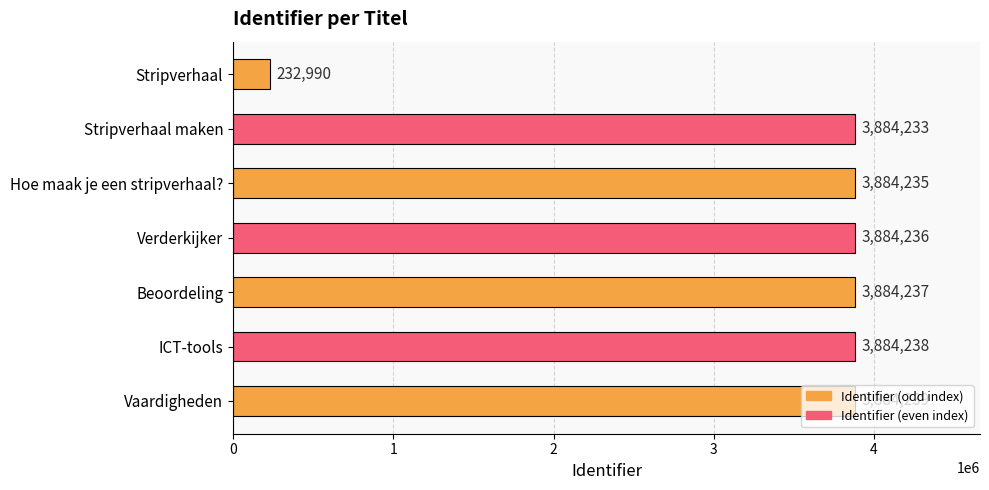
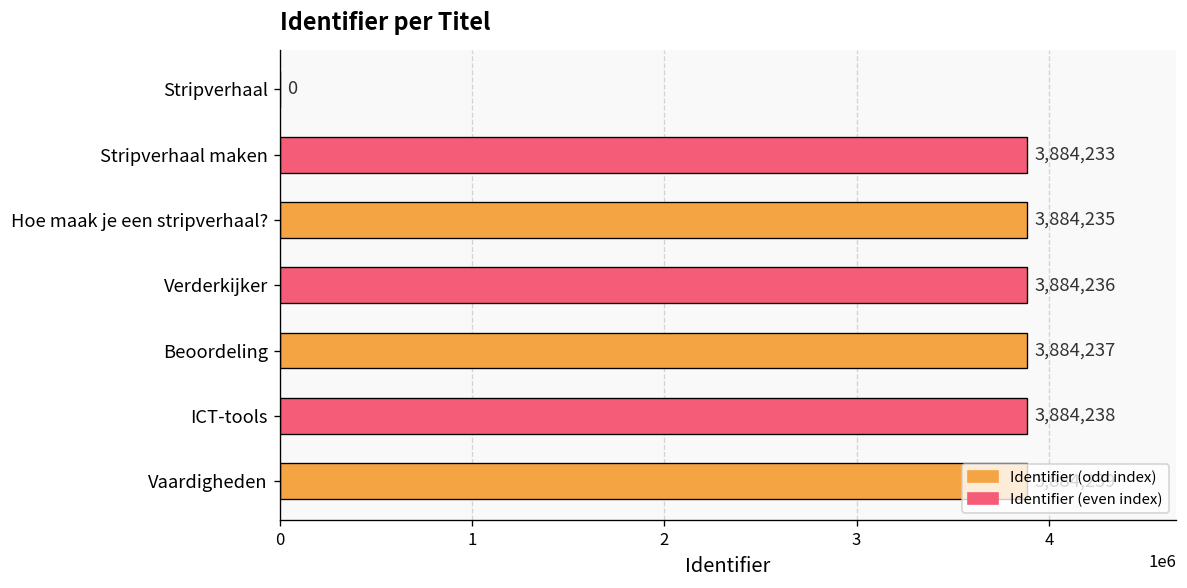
Stripverhaal: 232,990 -> 0
